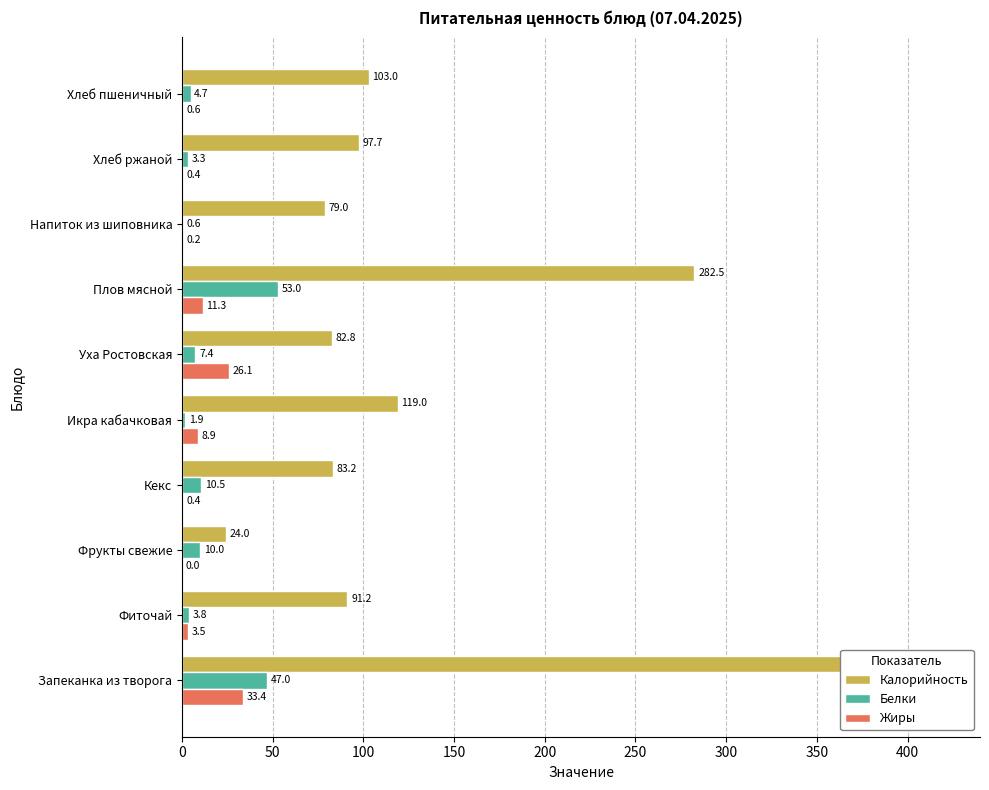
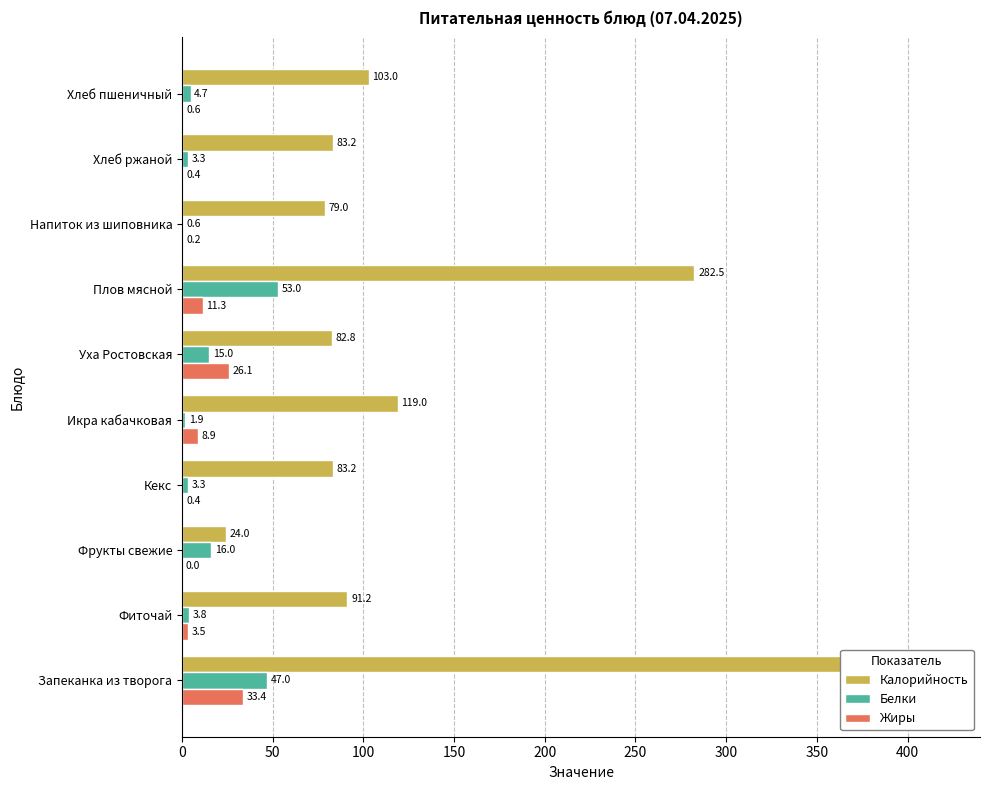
Калорийность, Хлеб ржаной: 97.7 -> 83.2
Белки, Уха Ростовская: 7.4 -> 15.0
Белки, Кекс: 10.5 -> 3.3
Белки, Фрукты свежие: 10.0 -> 16.0
